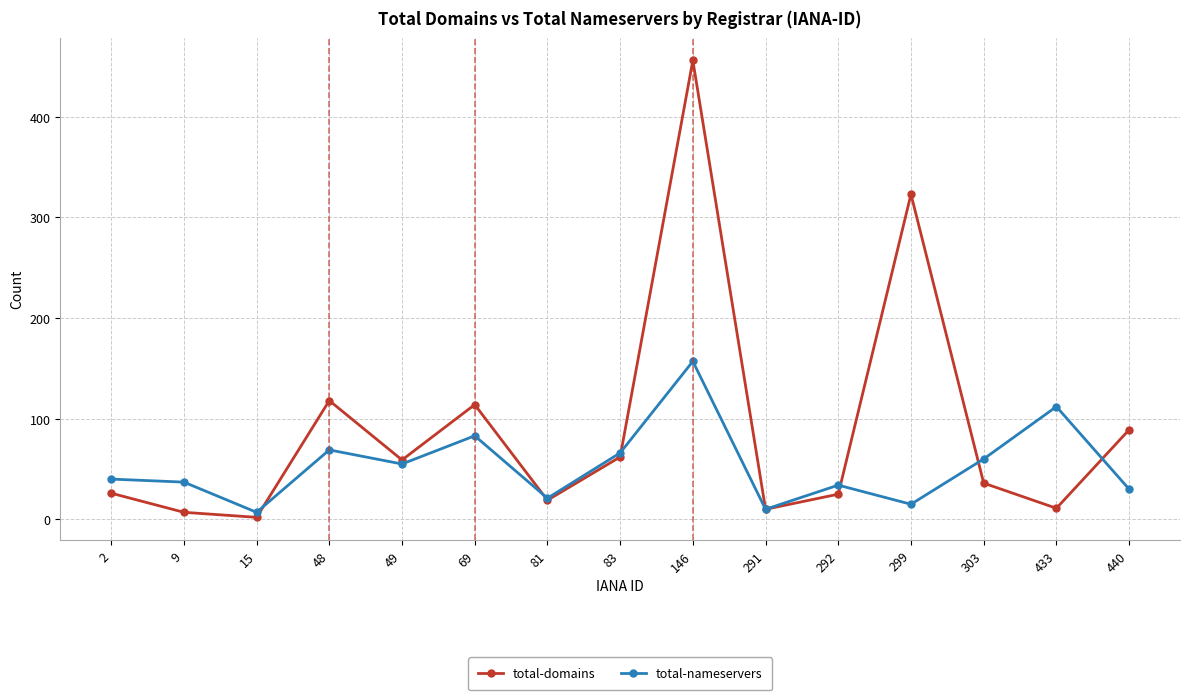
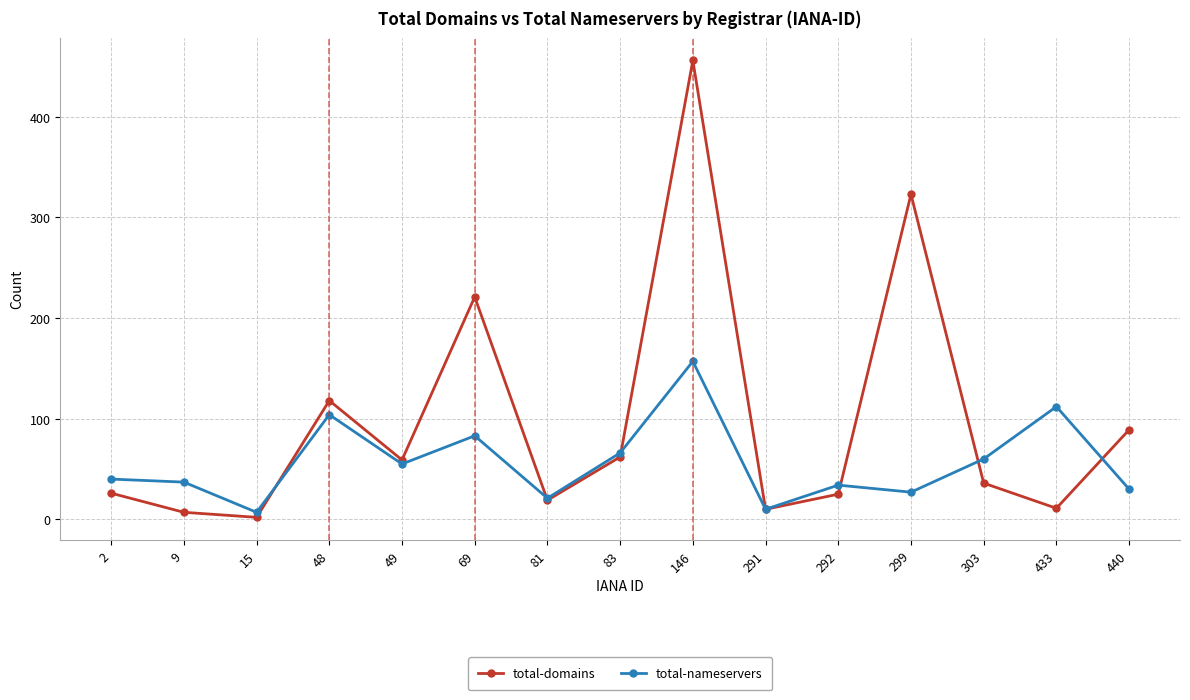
total-nameservers, 48: 69 -> 104
total-domains, 69: 114 -> 221
total-nameservers, 299: 15 -> 27
